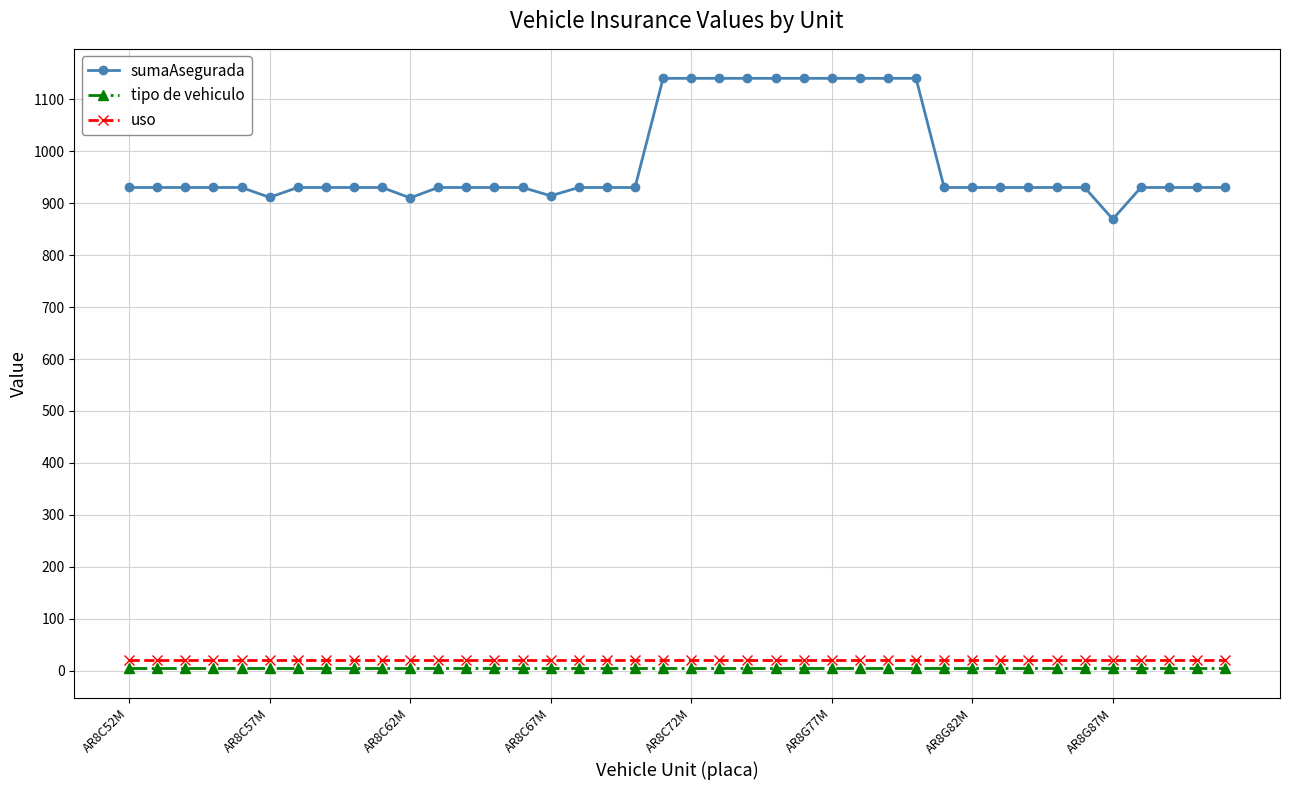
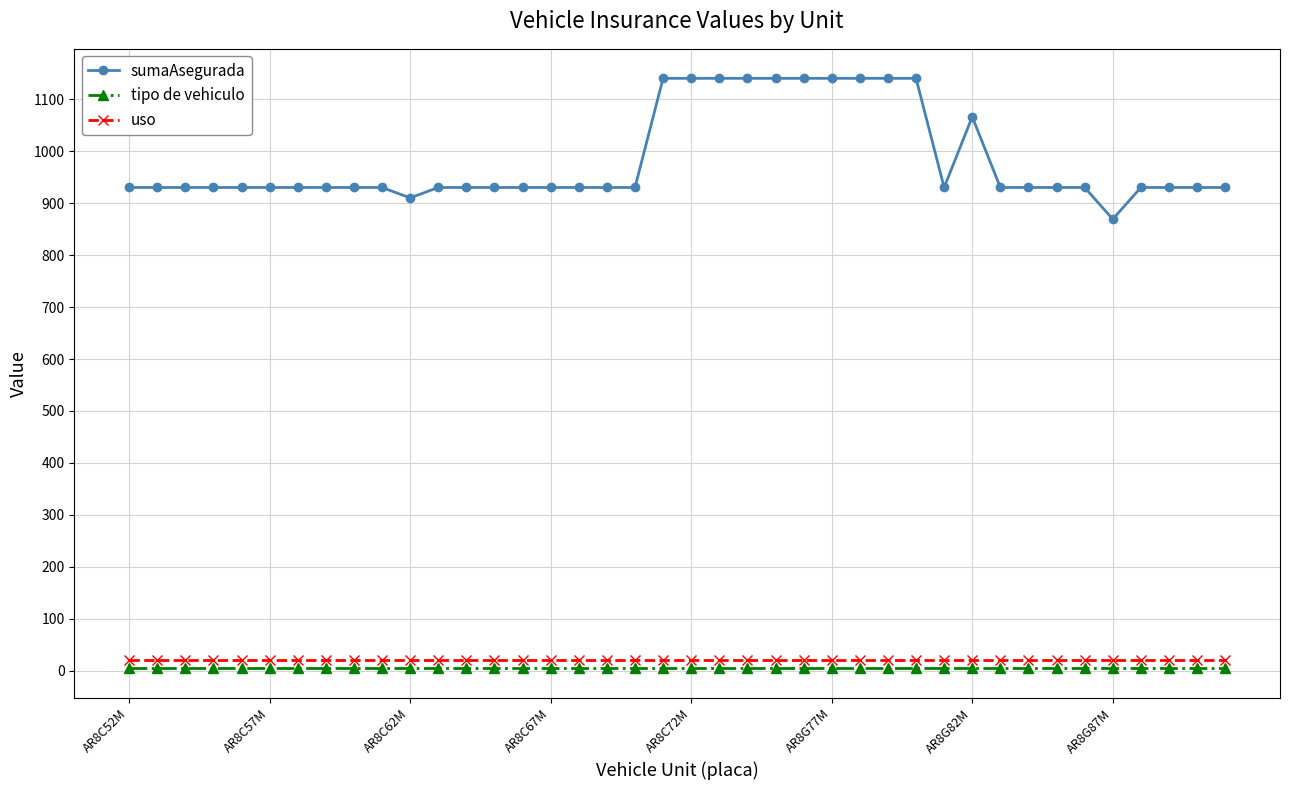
sumaAsegurada, AR8C57M: 910 -> 930
sumaAsegurada, AR8C67M: 910 -> 930
sumaAsegurada, AR8G82M: 930 -> 1070
